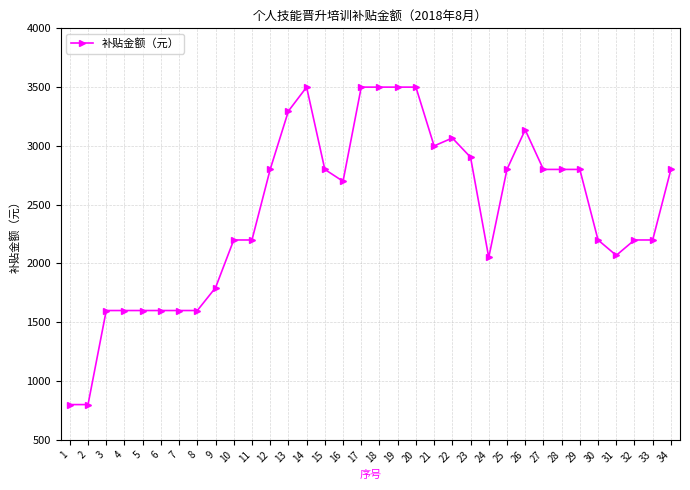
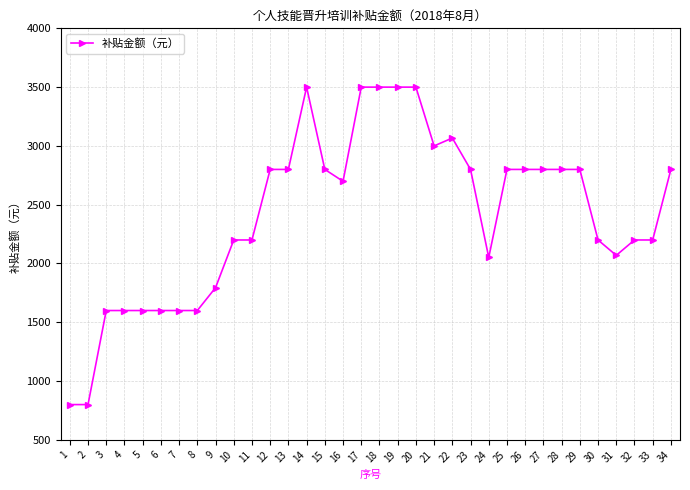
13: 3300 -> 2800
23: 2900 -> 2800
26: 3140 -> 2800
